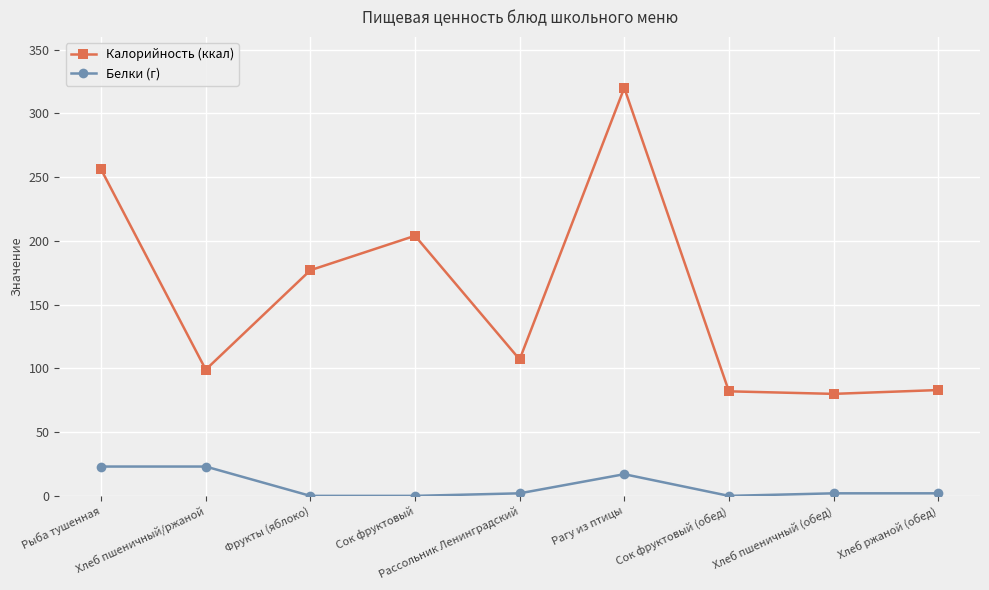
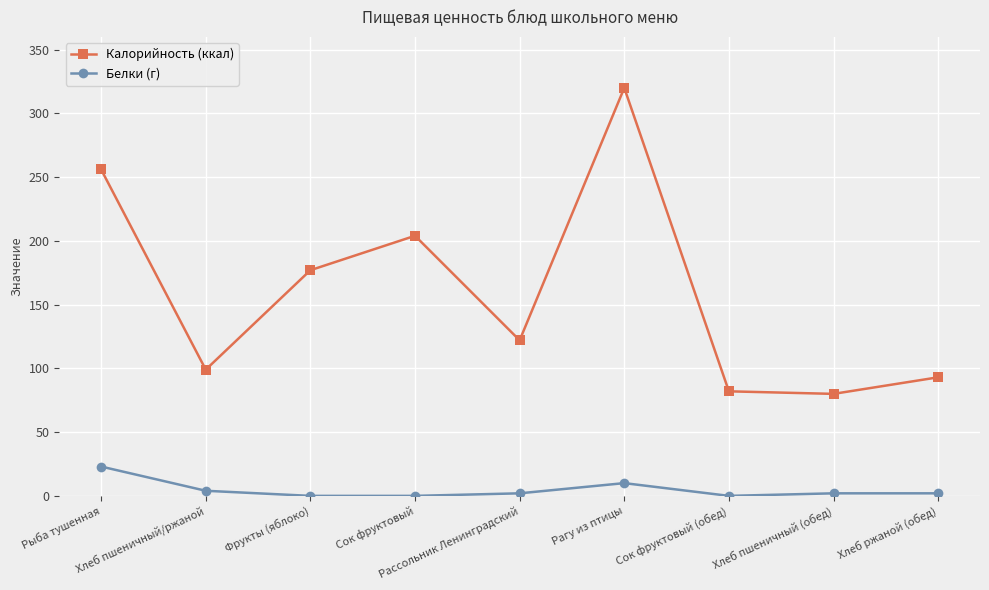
Белки (г), Хлеб пшеничный/ржаной: 23 -> 4
Калорийность (ккал), Рассольник Ленинградский: 107 -> 122
Белки (г), Рагу из птицы: 17 -> 10
Калорийность (ккал), Хлеб ржаной (обед): 83 -> 93
